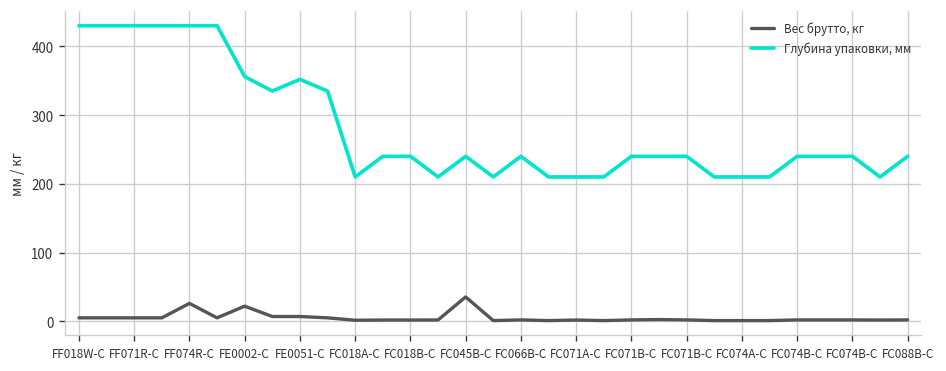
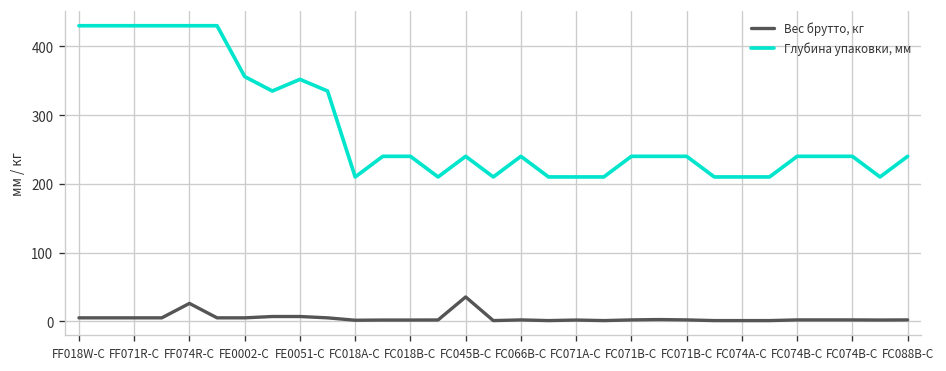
Вес брутто, кг, FE0002-C: 20 -> 10
